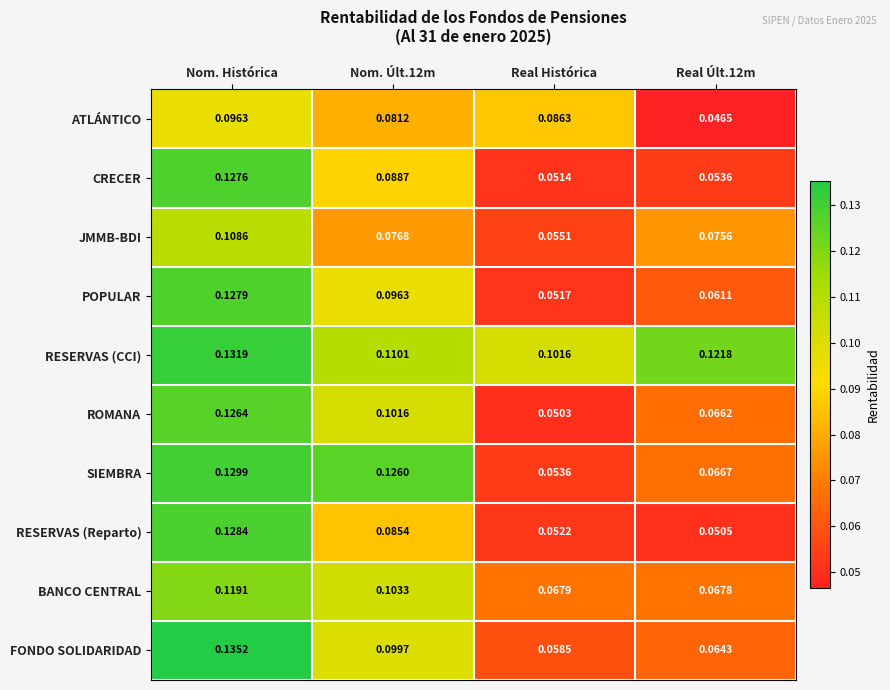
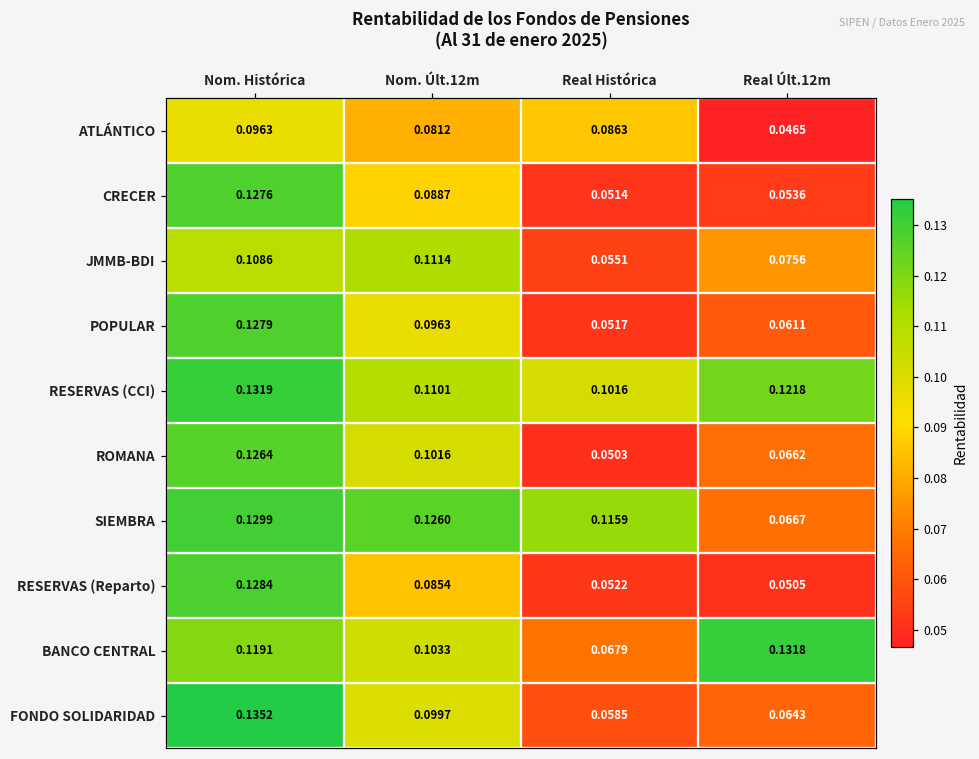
JMMB-BDI, Nom. Últ.12m: 0.0768 -> 0.1114
SIEMBRA, Real Histórica: 0.0536 -> 0.1159
BANCO CENTRAL, Real Últ.12m: 0.0678 -> 0.1318
